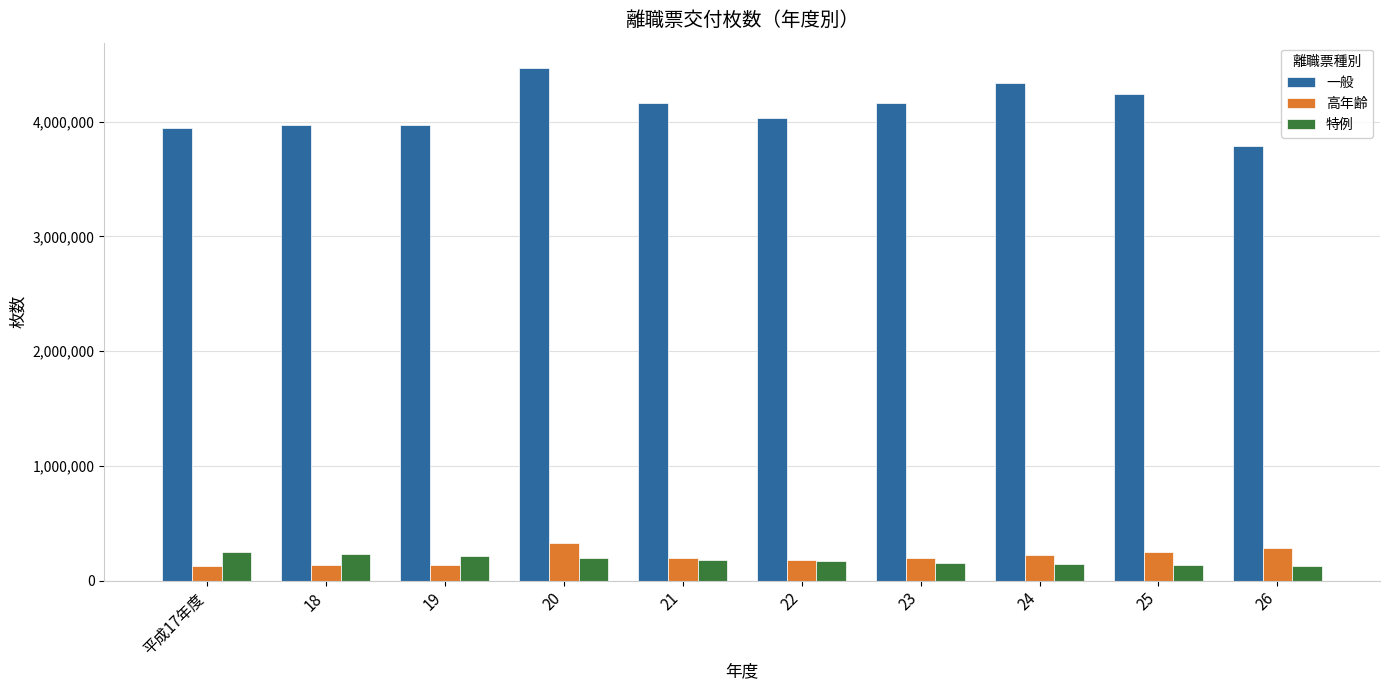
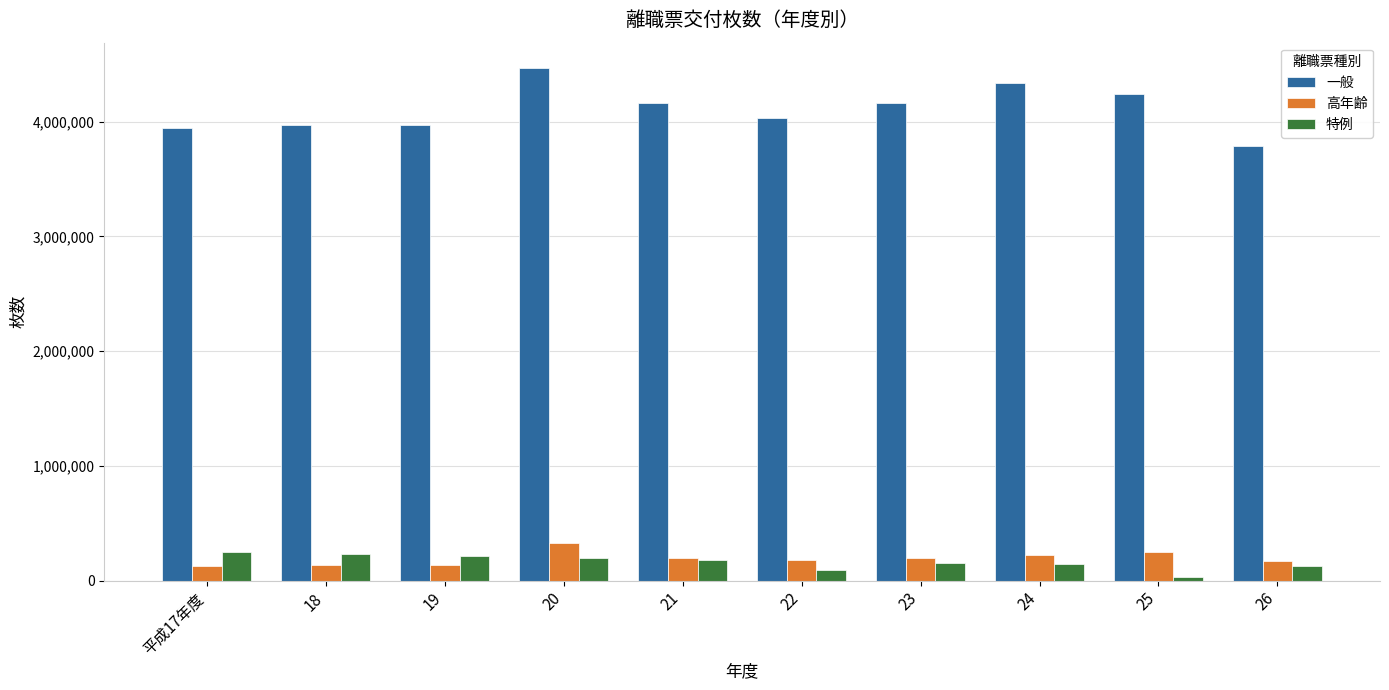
特例, 22: 170,000 -> 90,000
特例, 25: 140,000 -> 40,000
高年齢, 26: 280,000 -> 170,000
